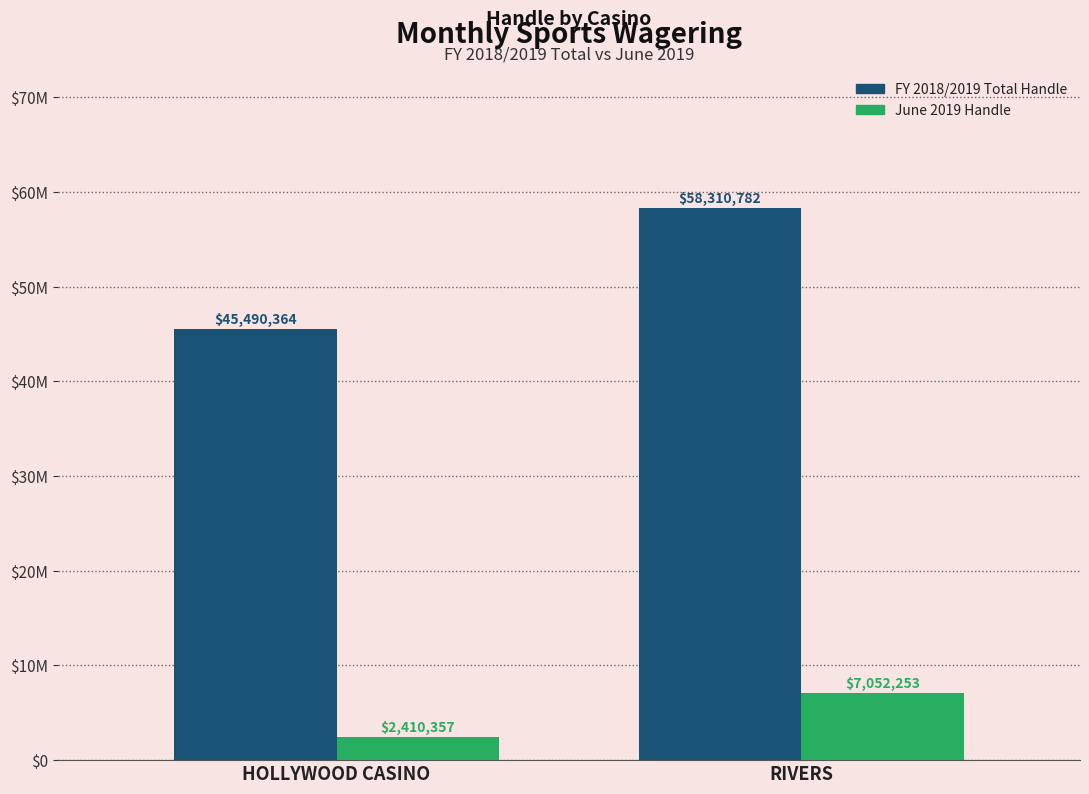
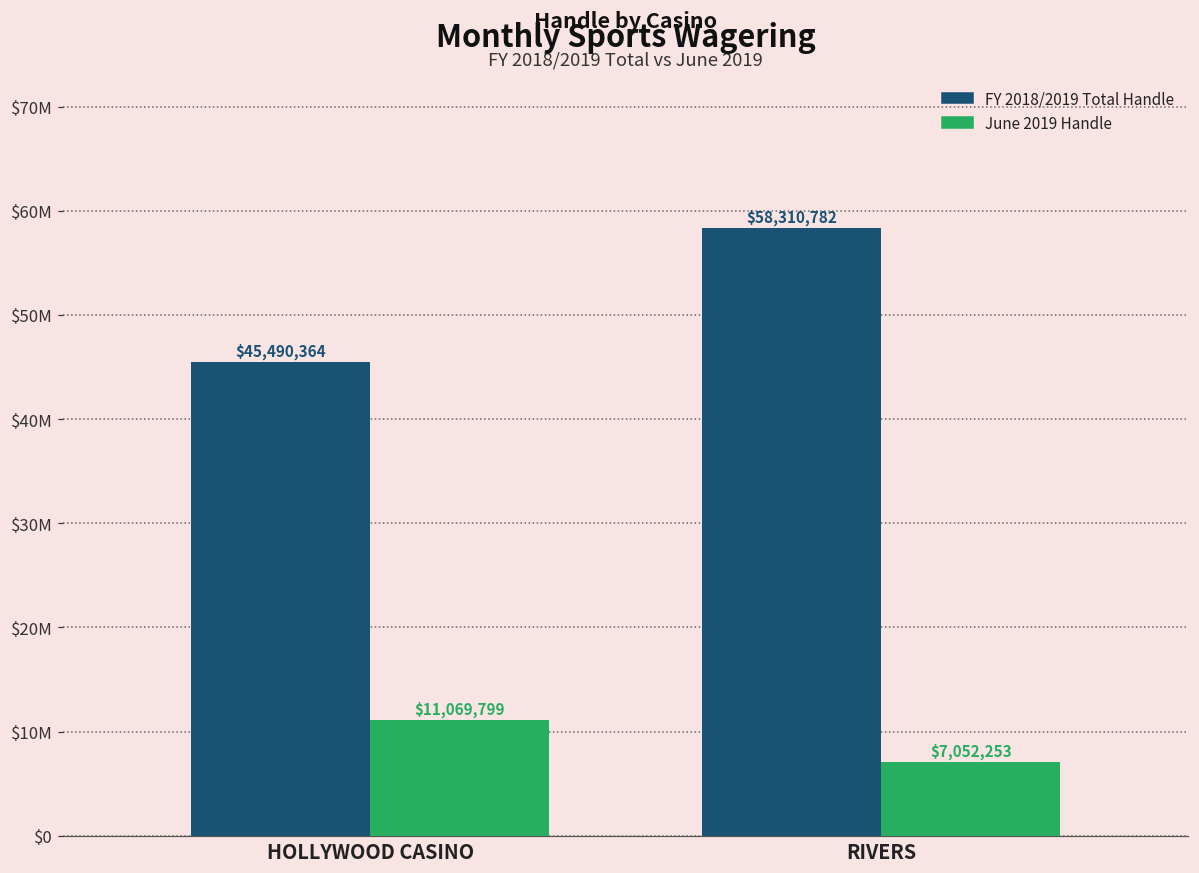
June 2019 Handle, HOLLYWOOD CASINO: $2,410,357 -> $11,069,799
